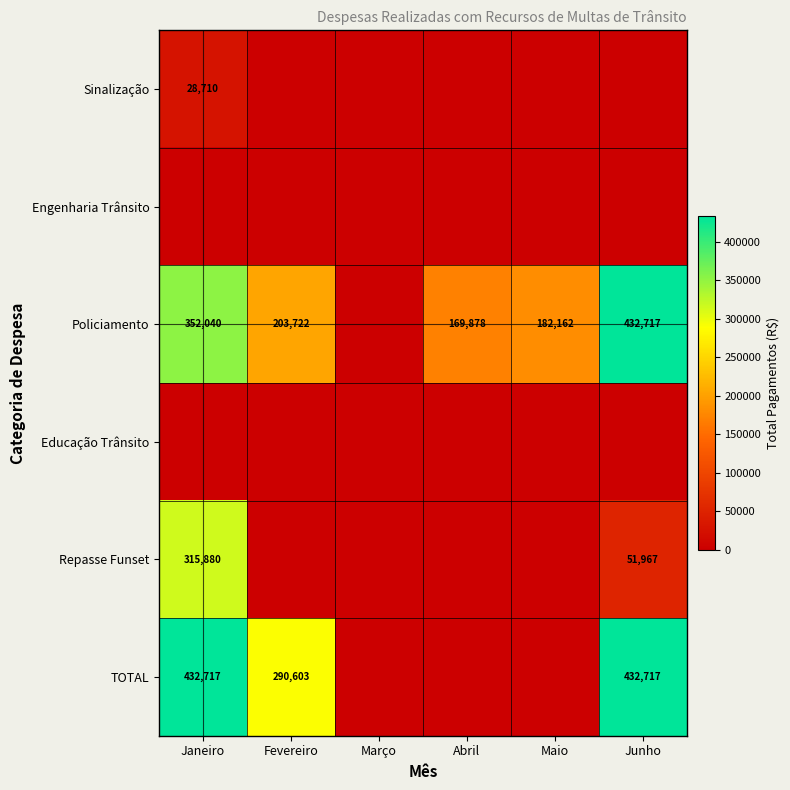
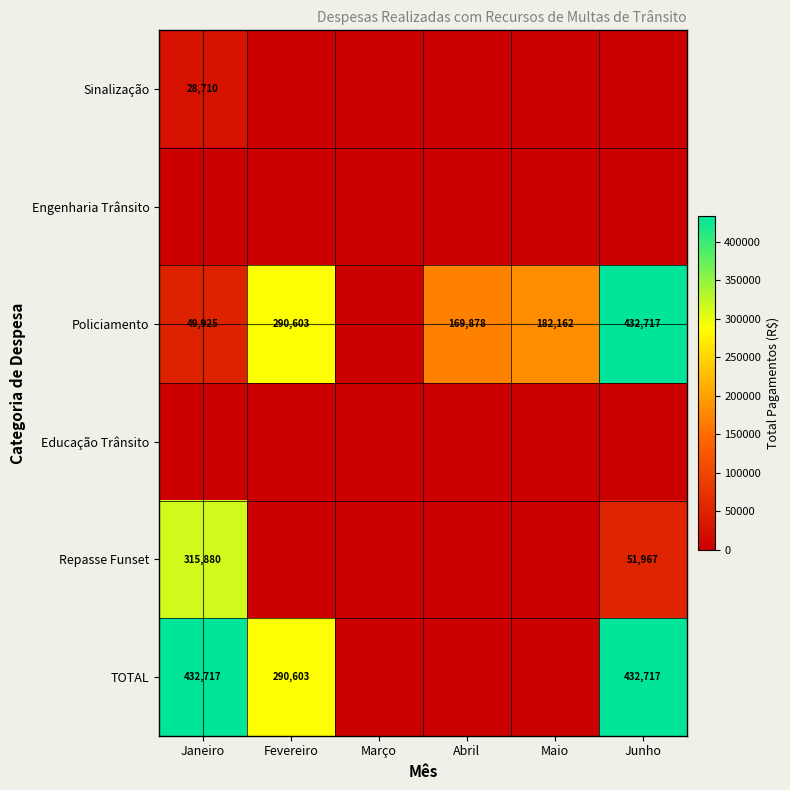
Policiamento, Janeiro: 352,040 -> 49,925
Policiamento, Fevereiro: 203,722 -> 290,603
